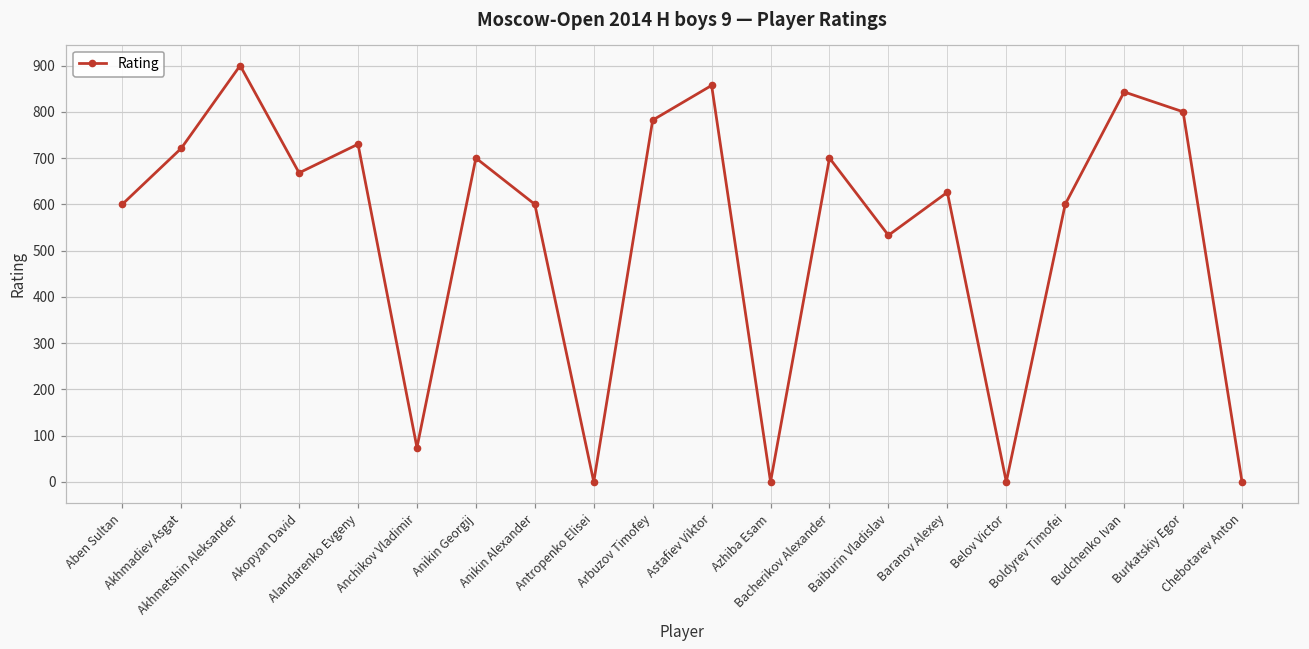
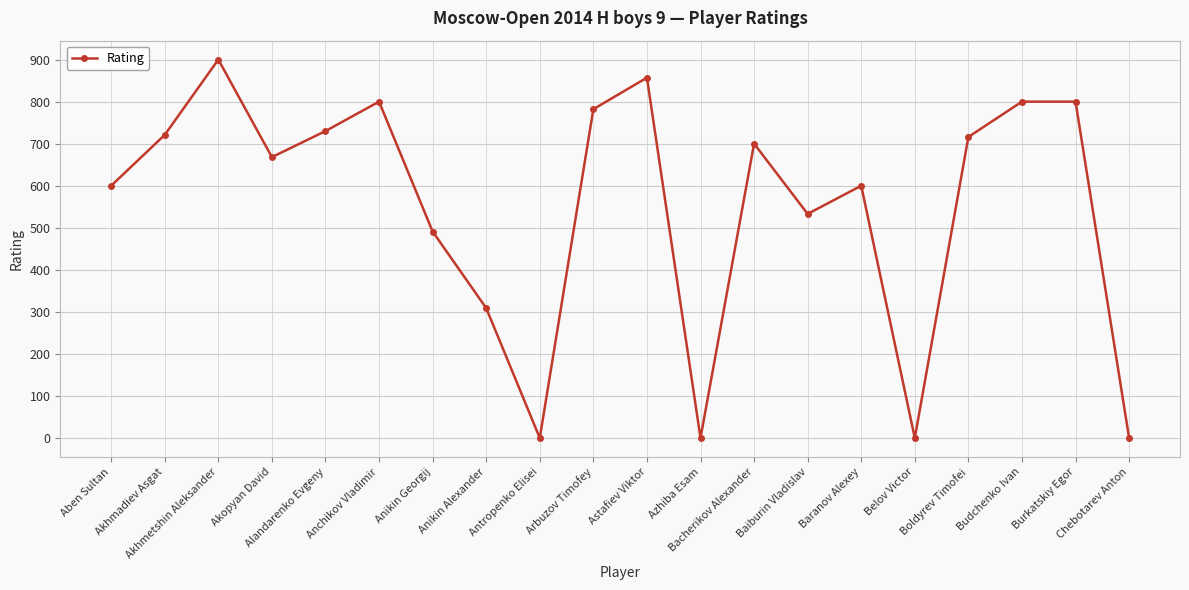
Anchikov Vladimir: 70 -> 800
Anikin Georgij: 700 -> 490
Anikin Alexander: 600 -> 310
Baranov Alexey: 630 -> 600
Boldyrev Timofei: 600 -> 720
Budchenko Ivan: 840 -> 800
